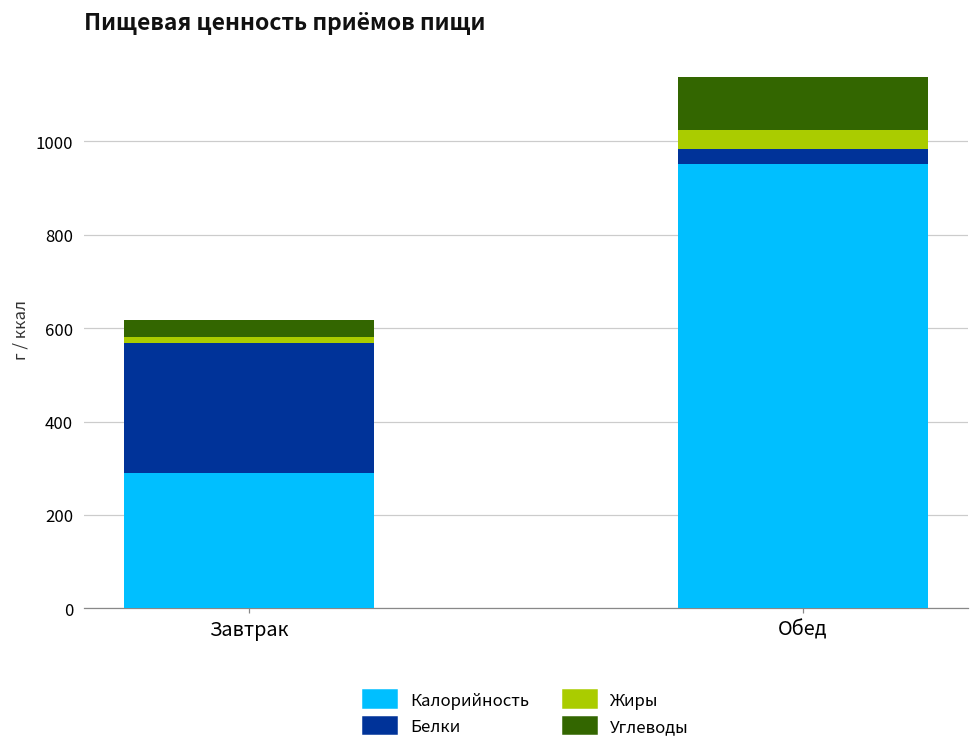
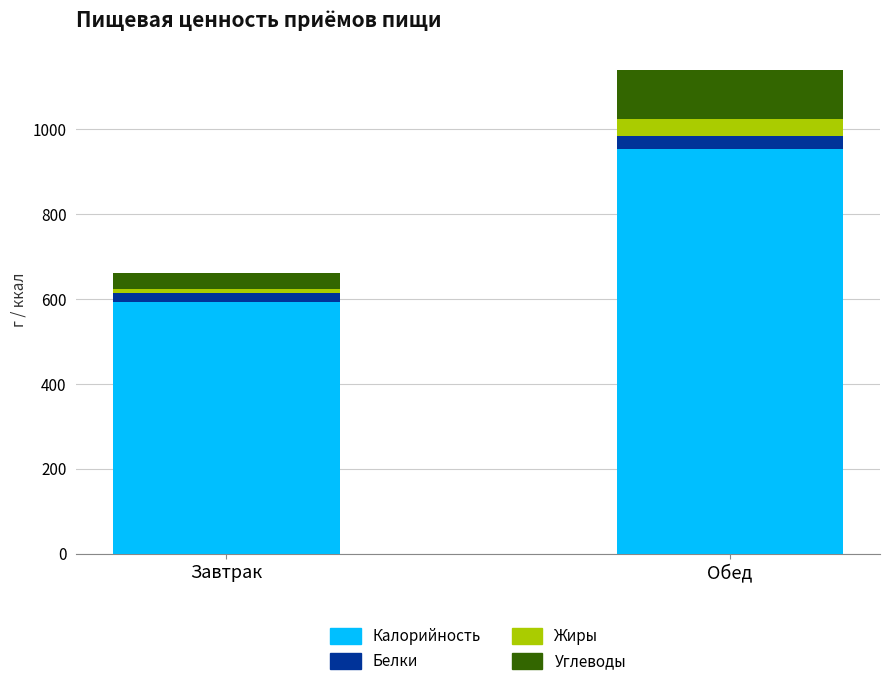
Калорийность, Завтрак: 290 -> 590
Белки, Завтрак: 280 -> 20
